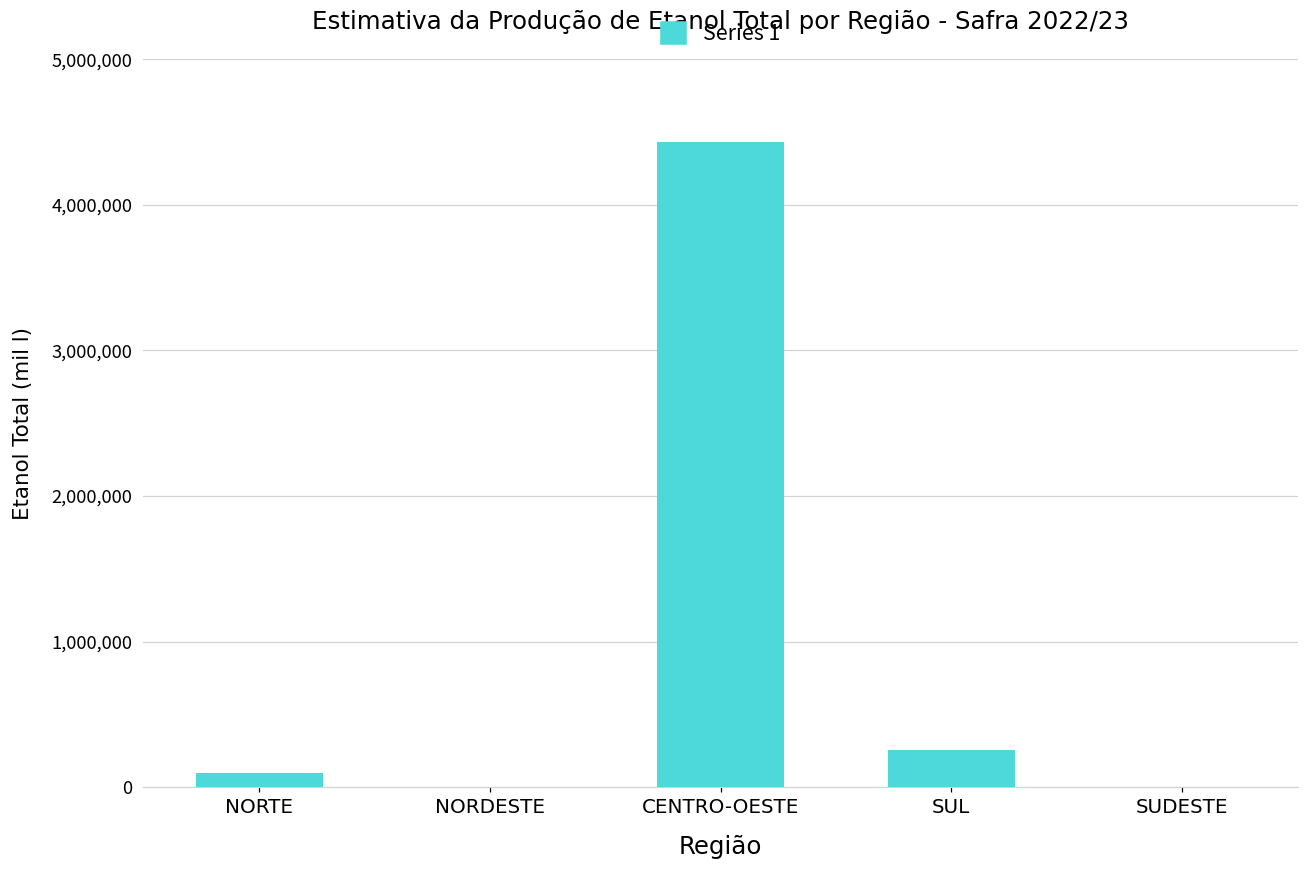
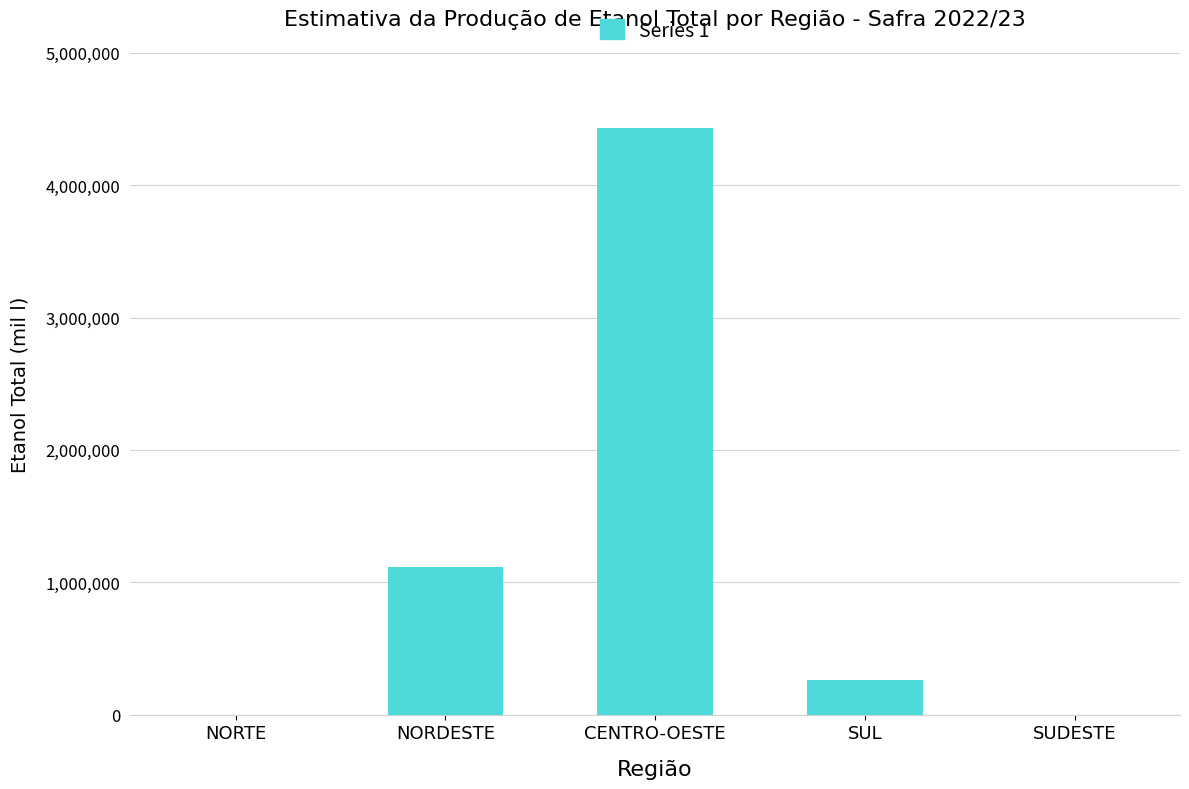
NORTE: 100,000 -> 0
NORDESTE: 0 -> 1,110,000
